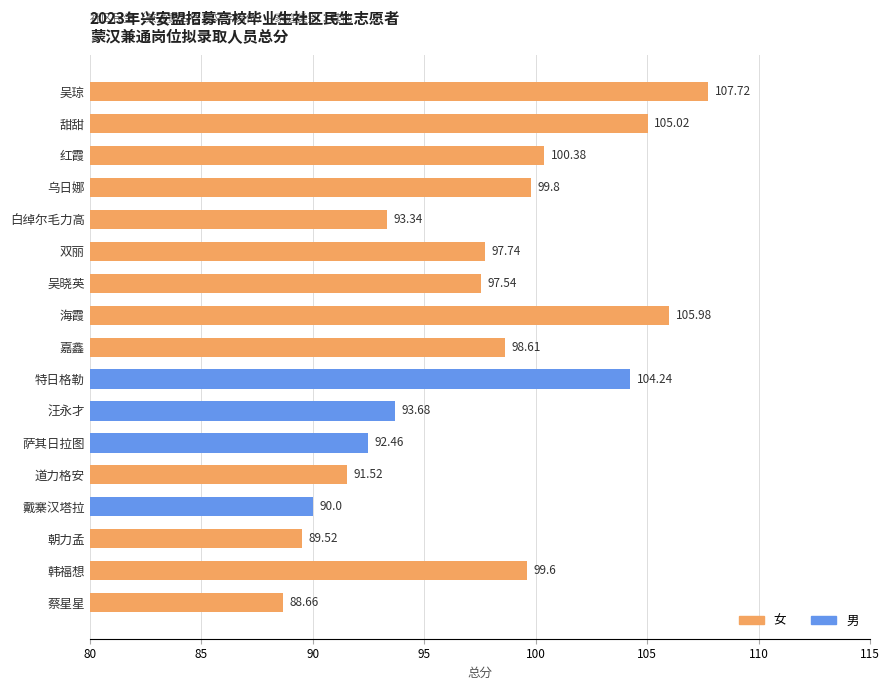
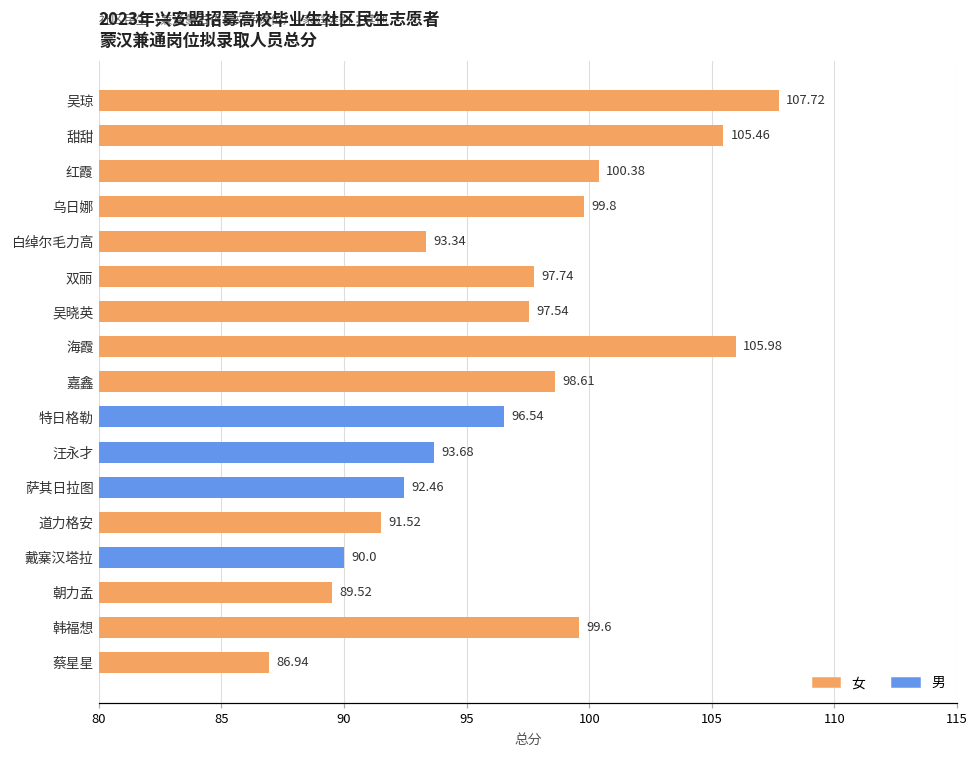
甜甜: 105.02 -> 105.46
特日格勒: 104.24 -> 96.54
蔡星星: 88.66 -> 86.94
